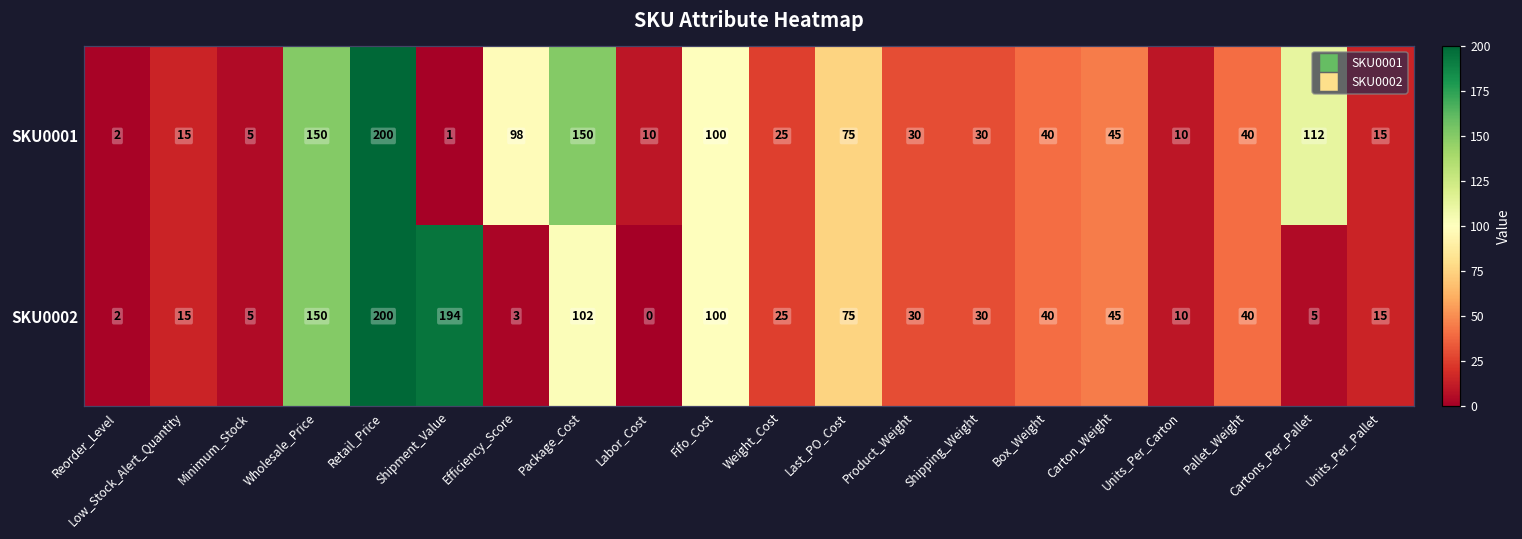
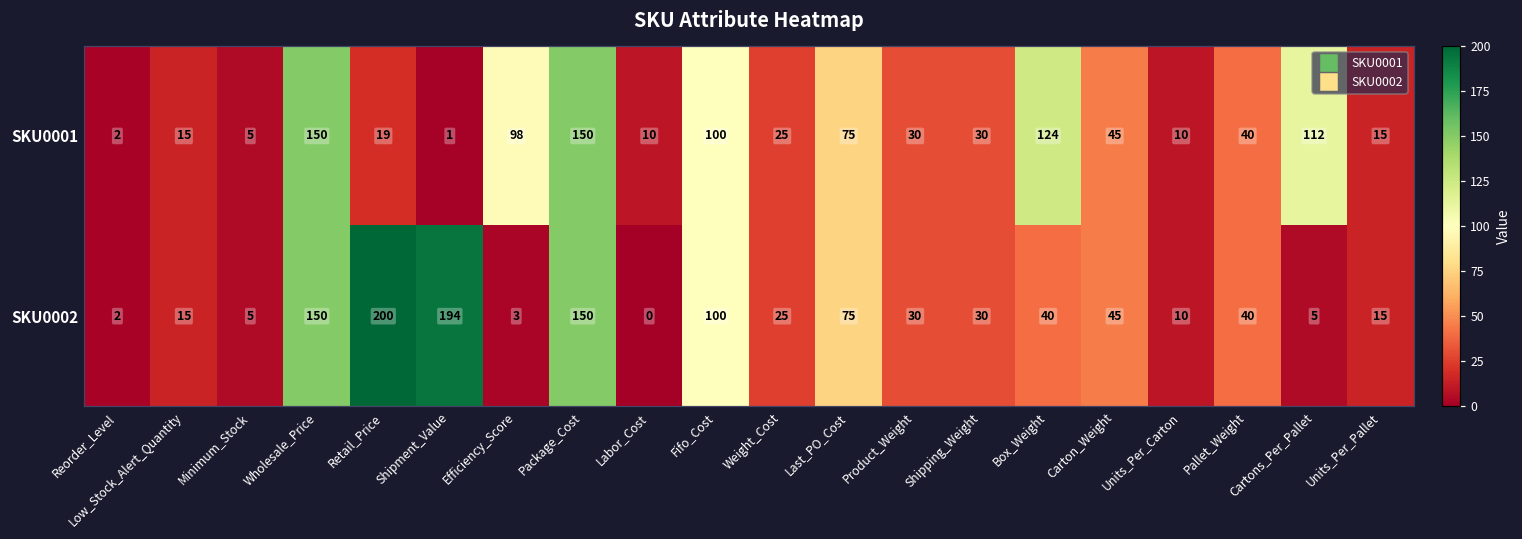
SKU0001, Retail_Price: 200 -> 19
SKU0001, Box_Weight: 40 -> 124
SKU0002, Package_Cost: 102 -> 150
